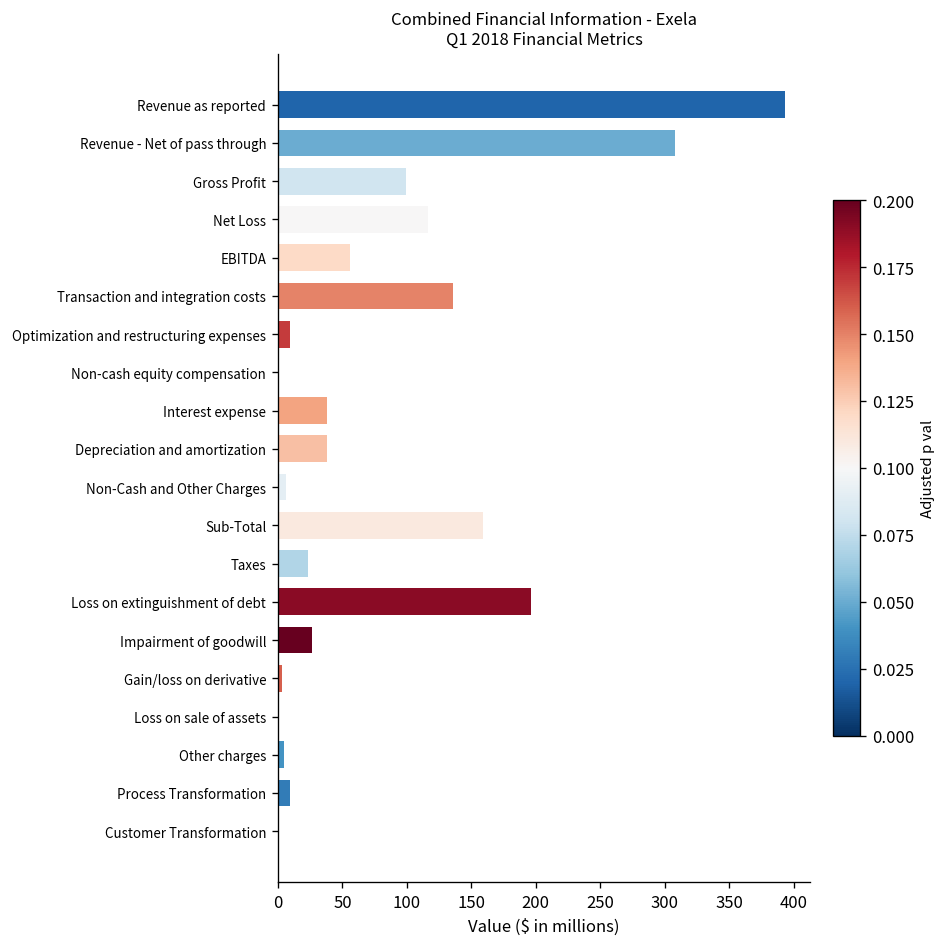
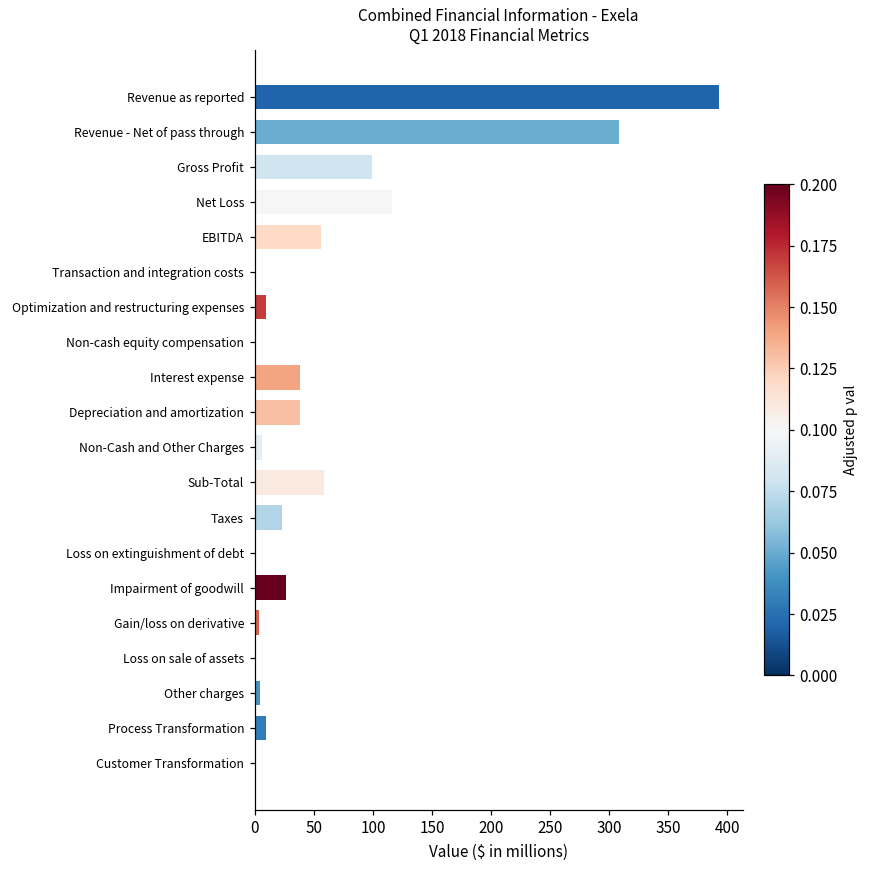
Transaction and integration costs: 136 -> 1
Sub-Total: 159 -> 59
Loss on extinguishment of debt: 197 -> 0
